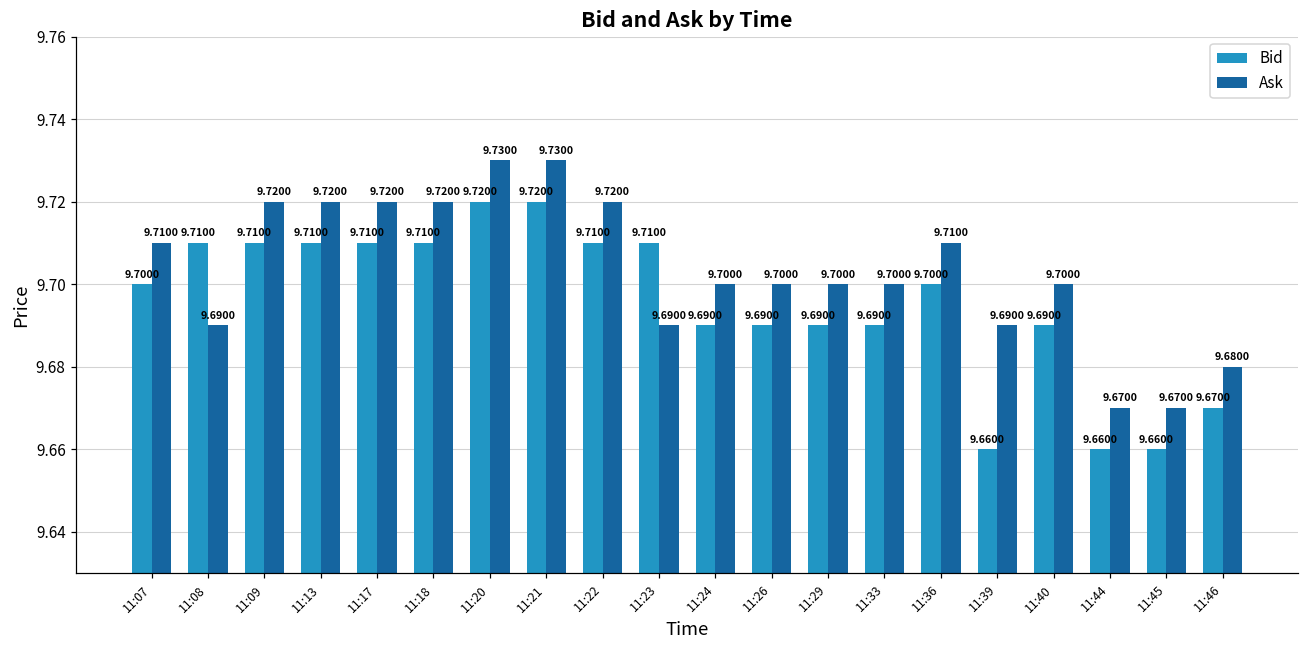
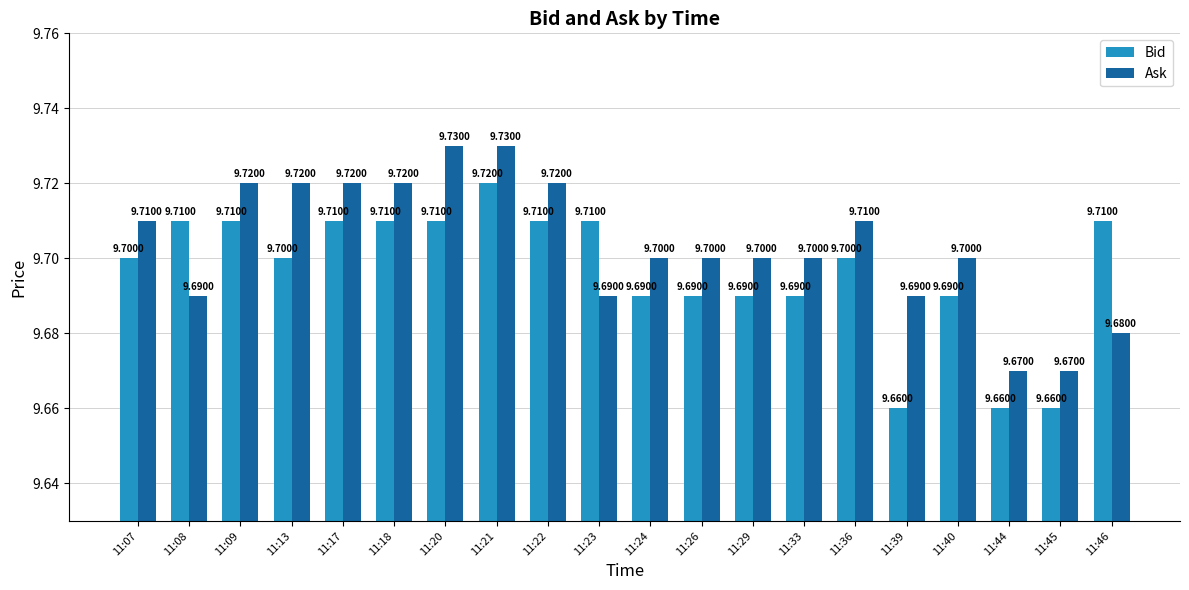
Bid, 11:13: 9.7100 -> 9.7000
Bid, 11:20: 9.7200 -> 9.7100
Bid, 11:46: 9.6700 -> 9.7100
